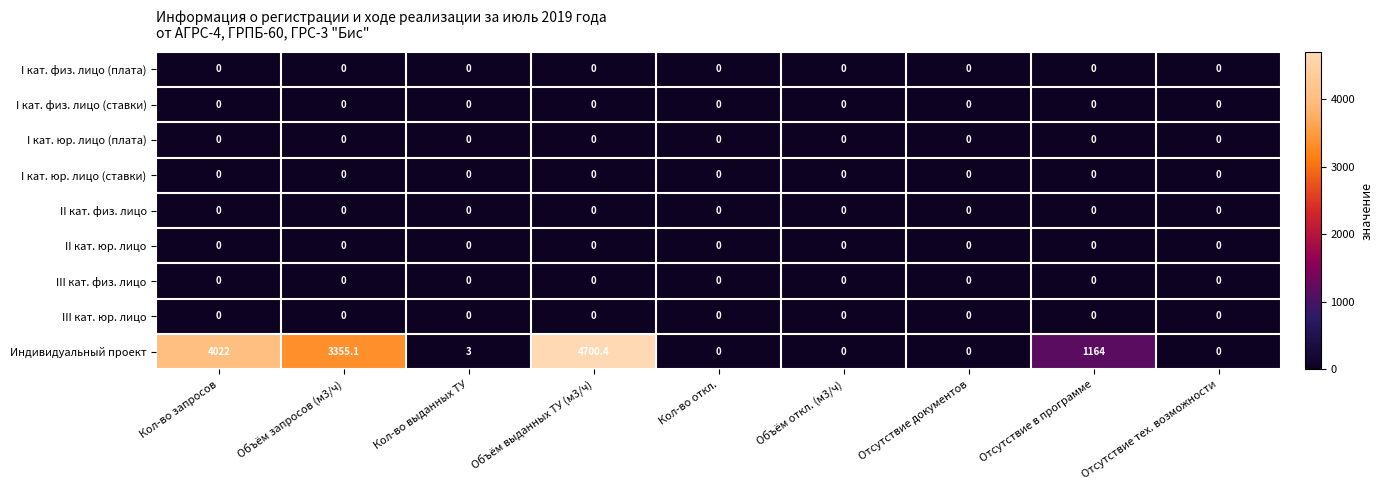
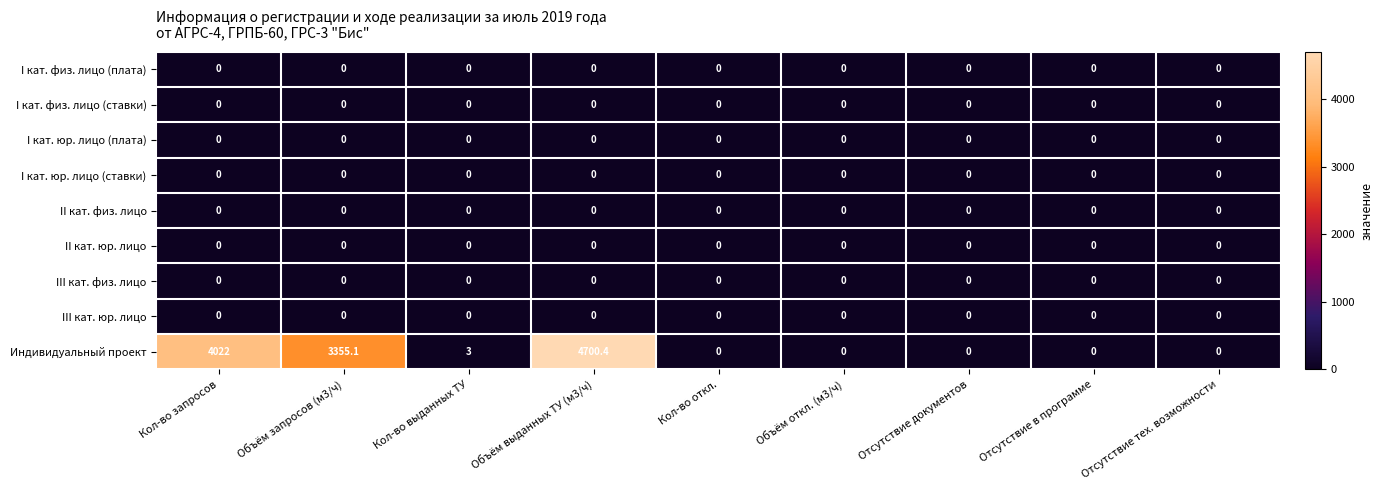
Индивидуальный проект, Отсутствие в программе: 1164 -> 0
